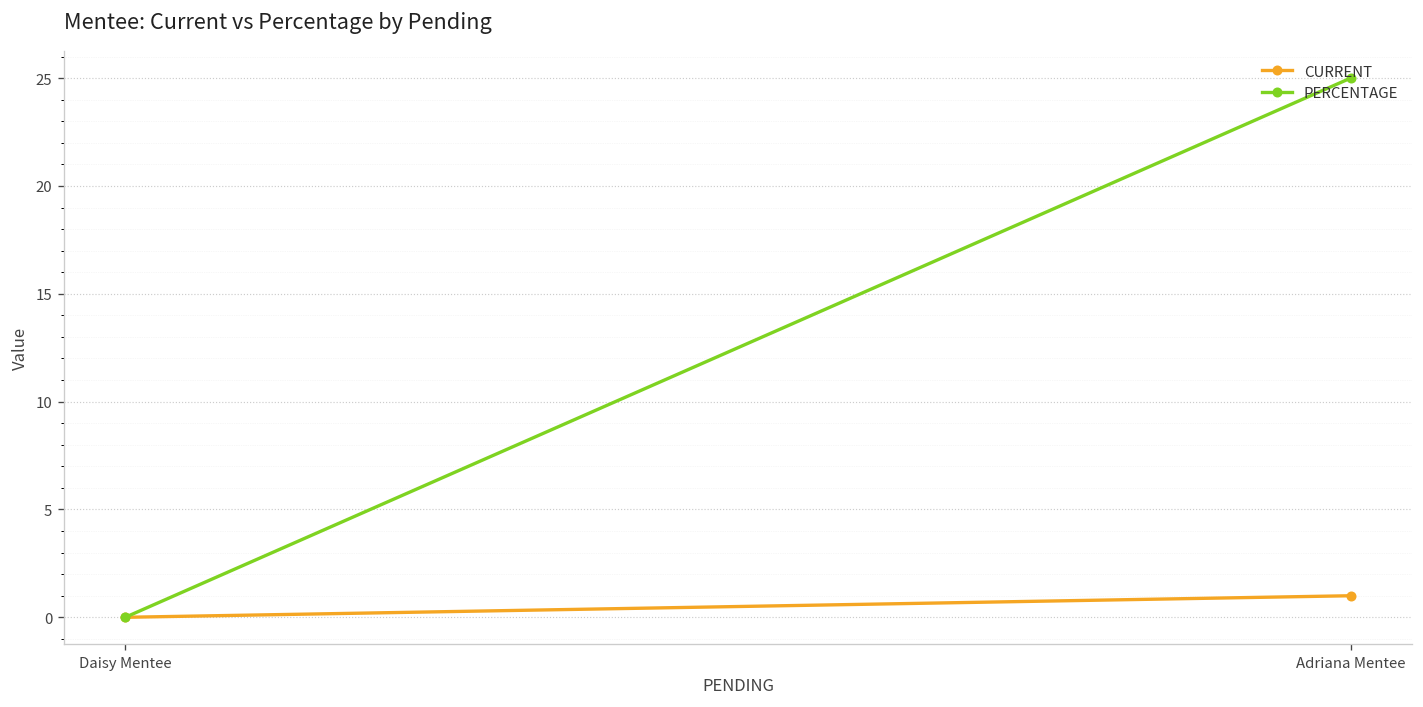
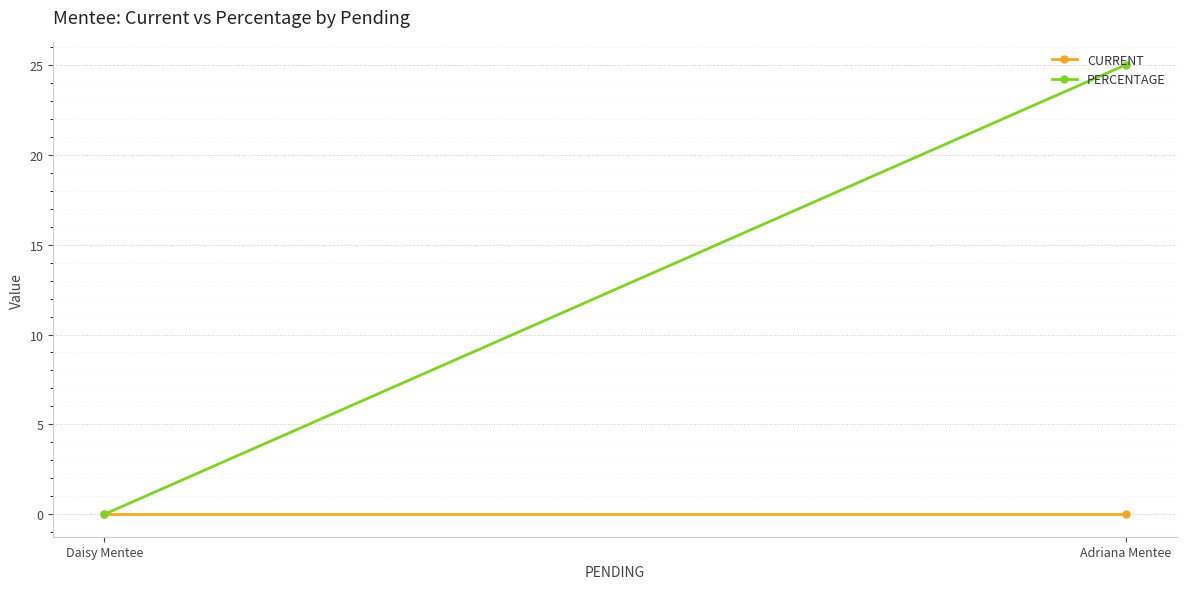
CURRENT, Adriana Mentee: 1 -> 0
